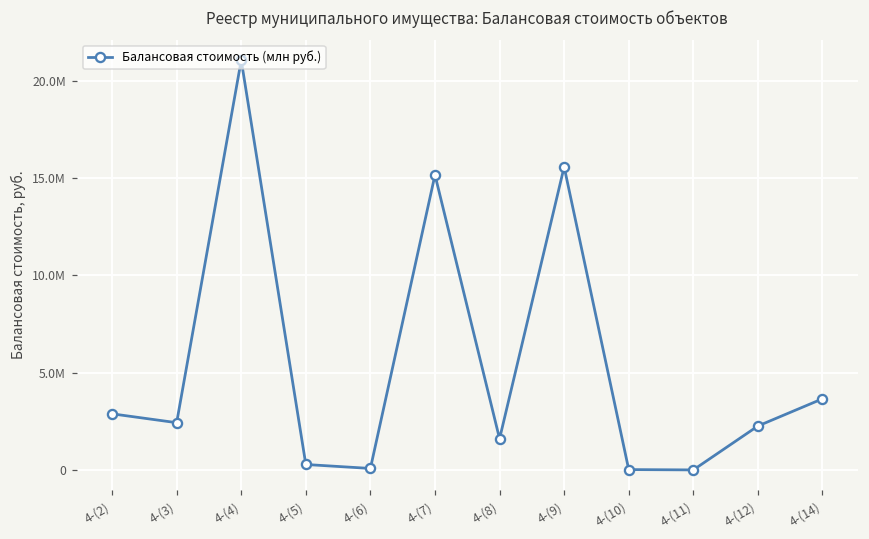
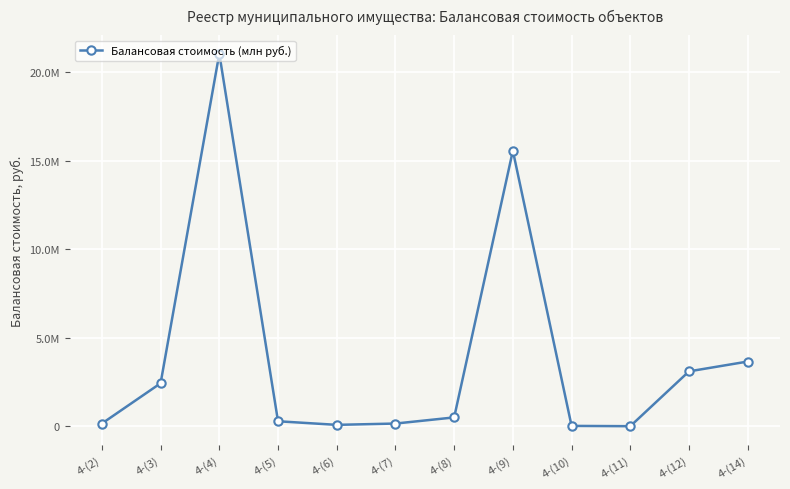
4-(2): 2900000 -> 200000
4-(7): 15200000 -> 100000
4-(8): 1600000 -> 500000
4-(12): 2300000 -> 3100000
